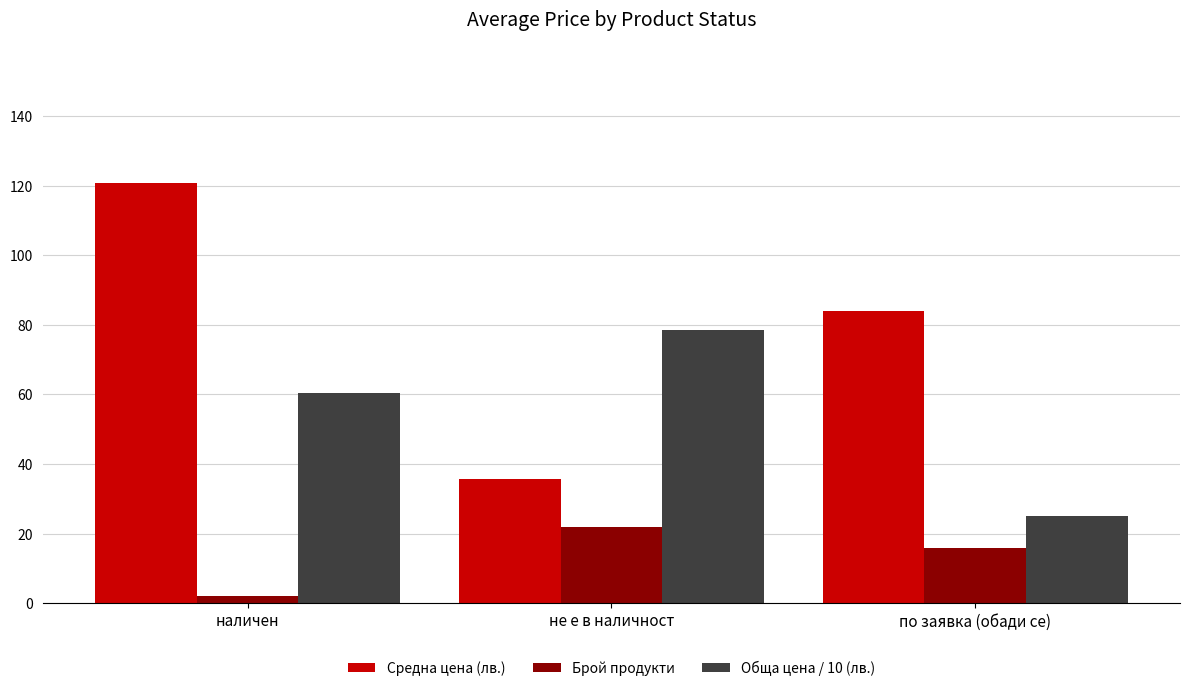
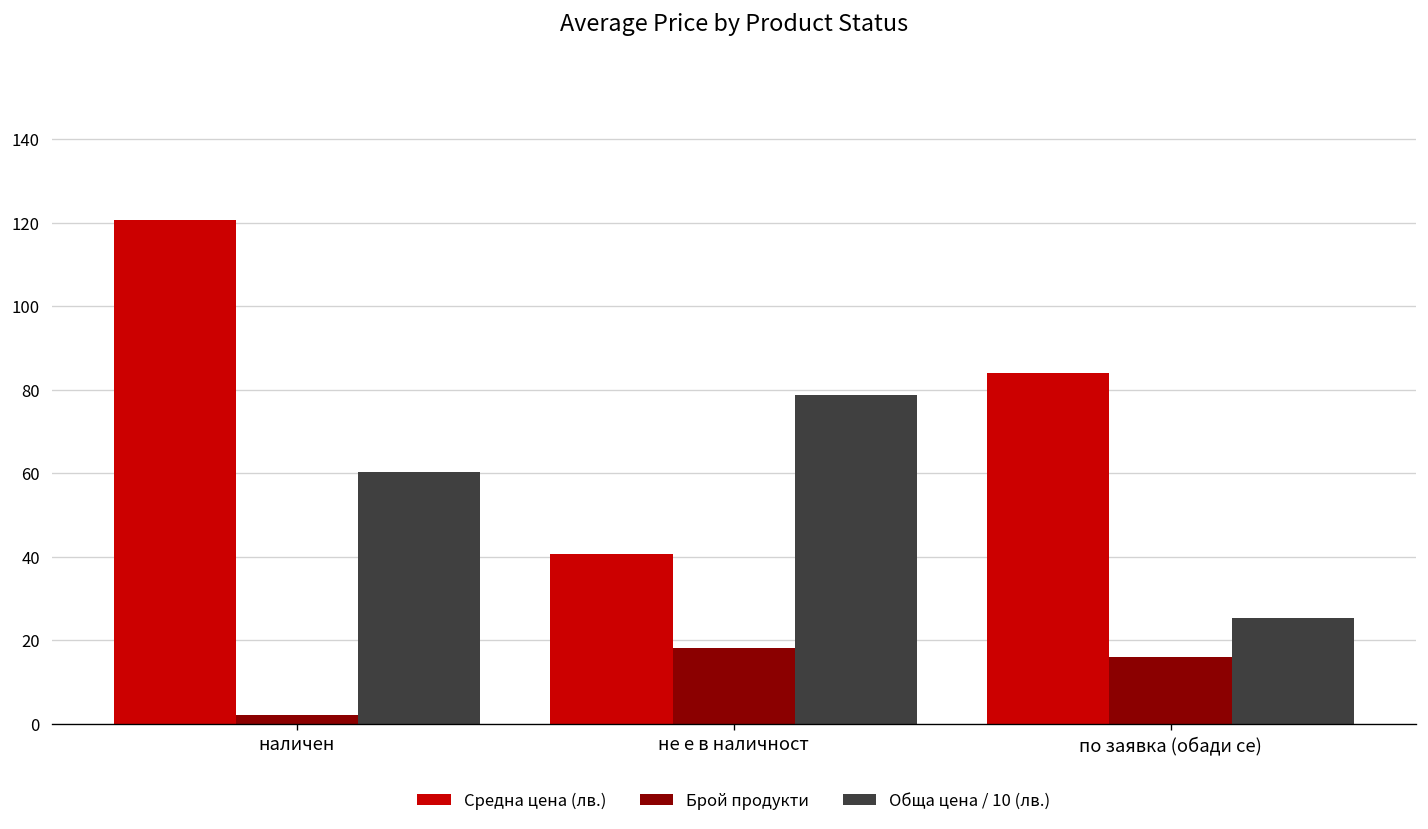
Средна цена (лв.), не е в наличност: 36 -> 41
Брой продукти, не е в наличност: 22 -> 18
